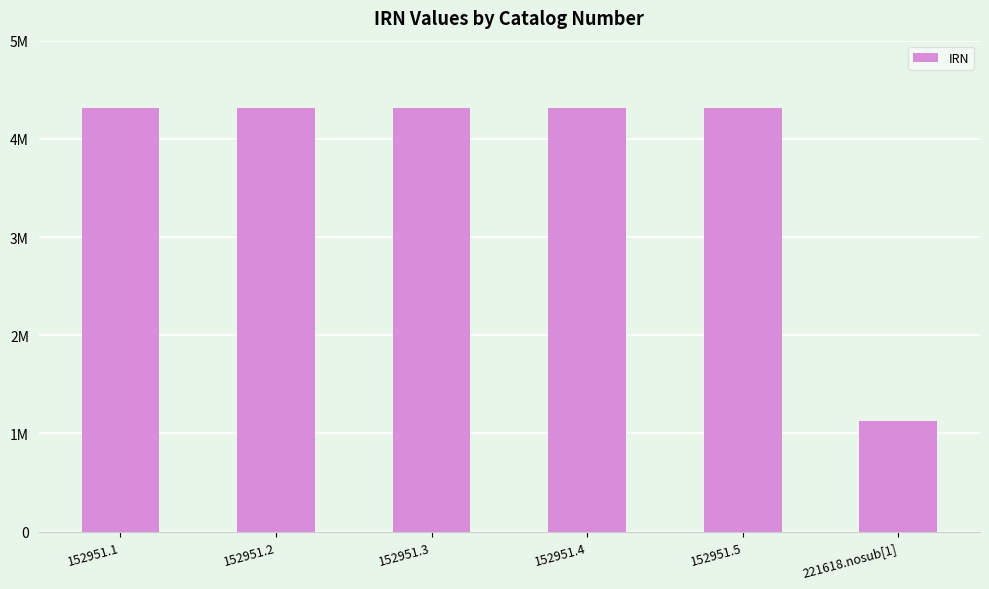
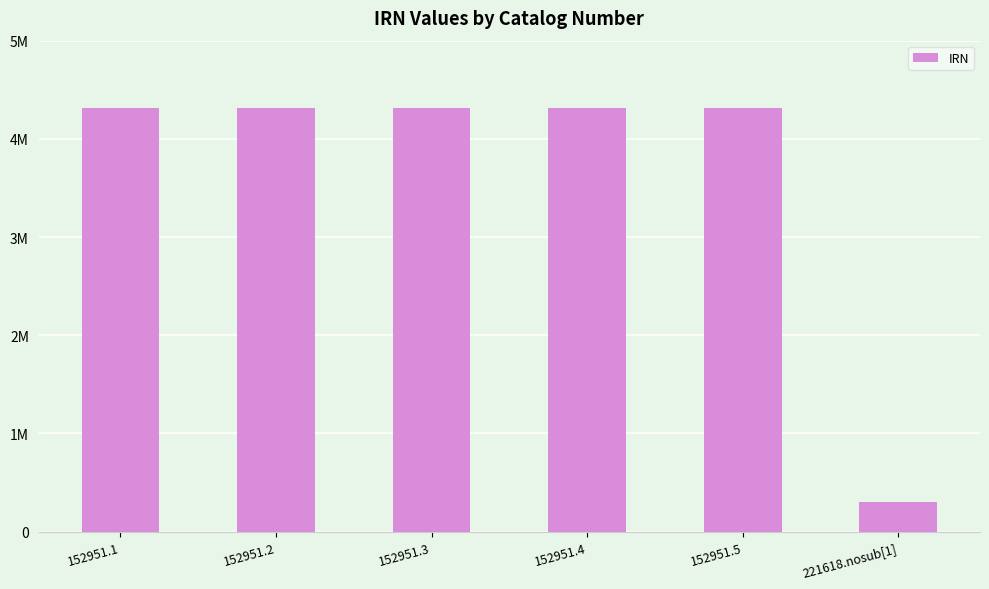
221618.nosub[1]: 1100000 -> 300000
